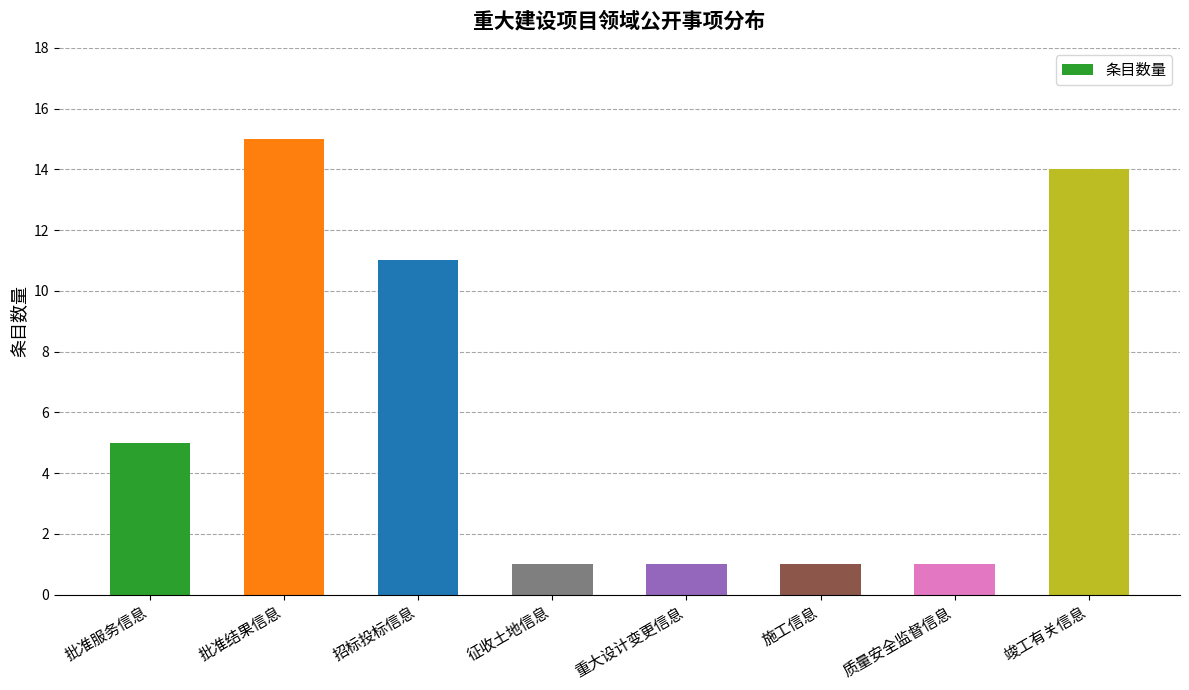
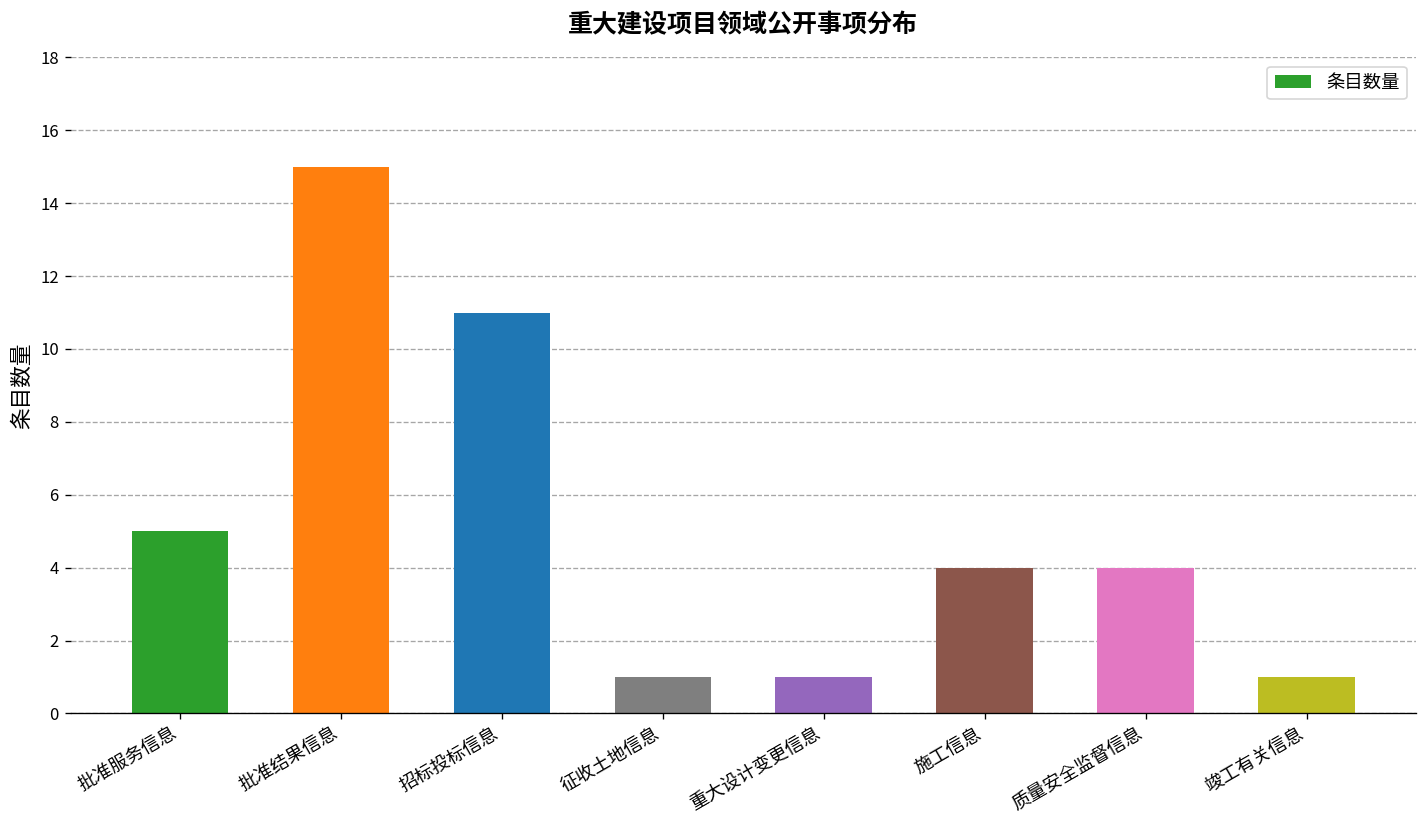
施工信息: 1 -> 4
质量安全监督信息: 1 -> 4
竣工有关信息: 14 -> 1
